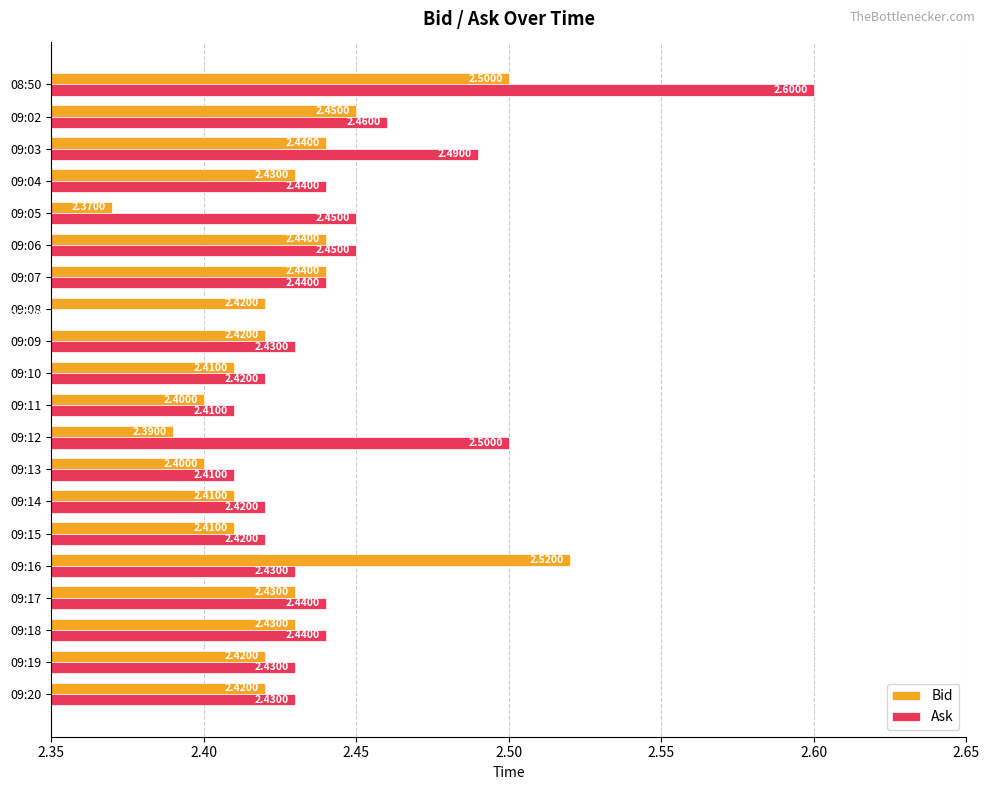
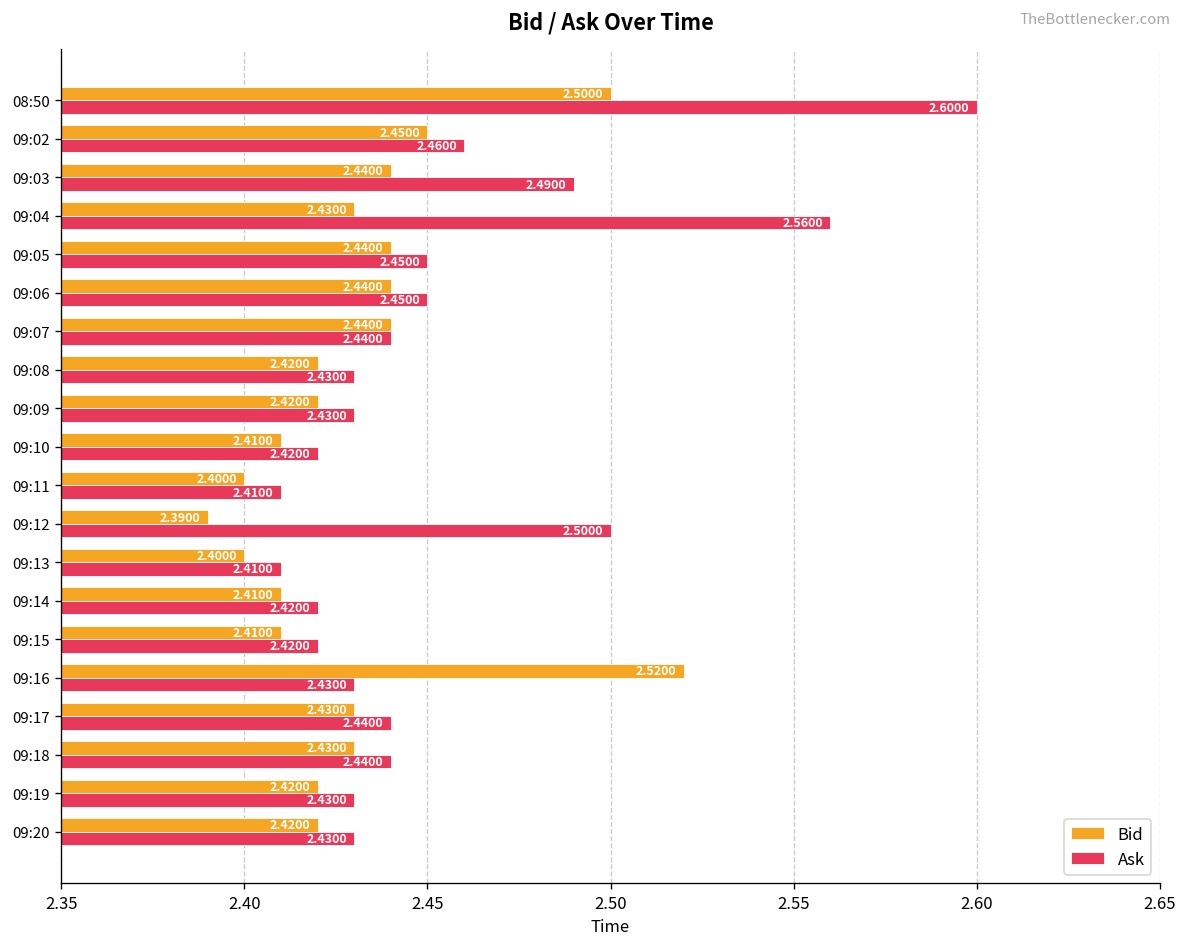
Ask, 09:04: 2.4400 -> 2.5600
Bid, 09:05: 2.3700 -> 2.4400
Ask, 09:08: 2.35 -> 2.43
